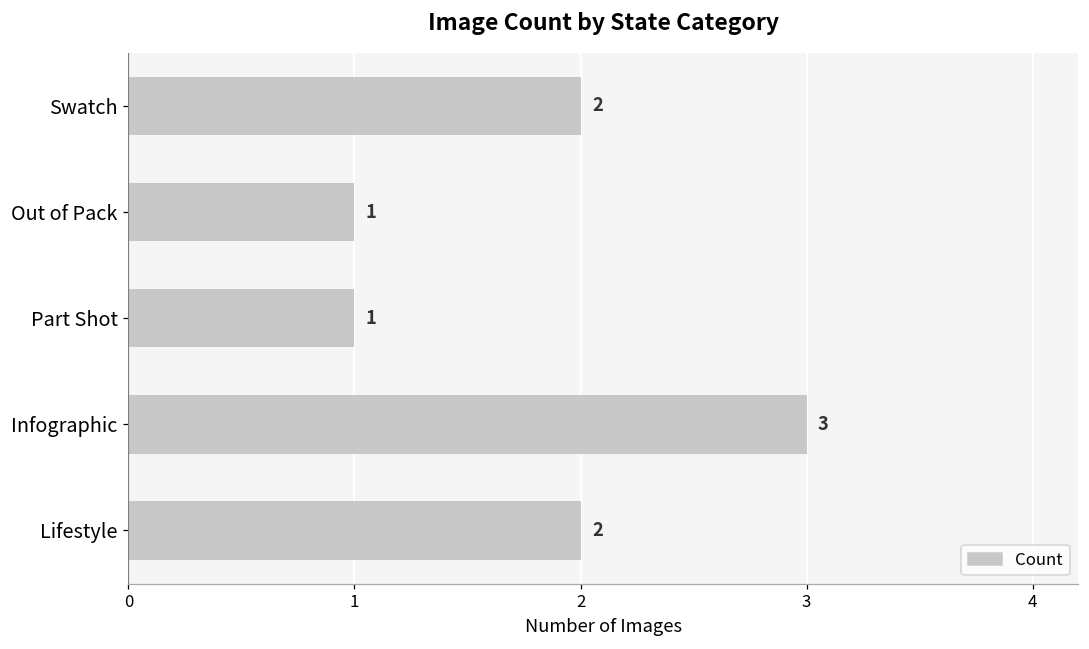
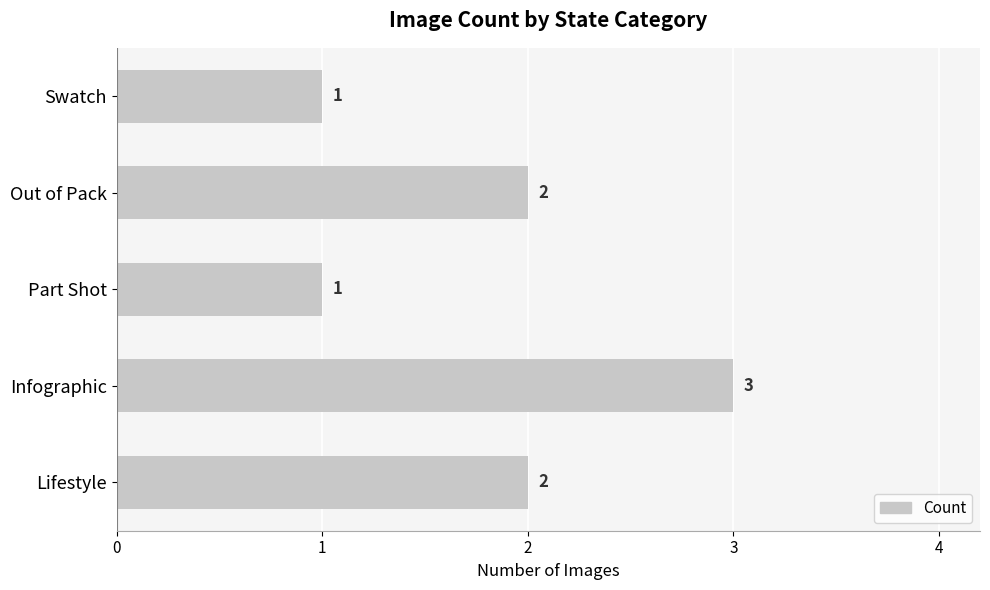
Swatch: 2 -> 1
Out of Pack: 1 -> 2
